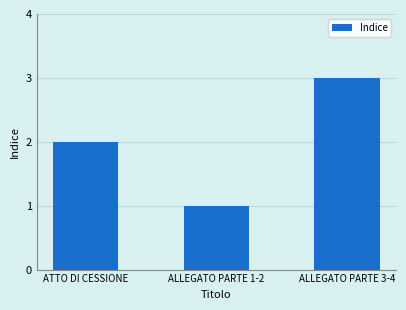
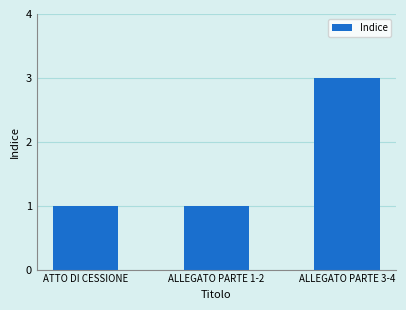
ATTO DI CESSIONE: 2 -> 1
